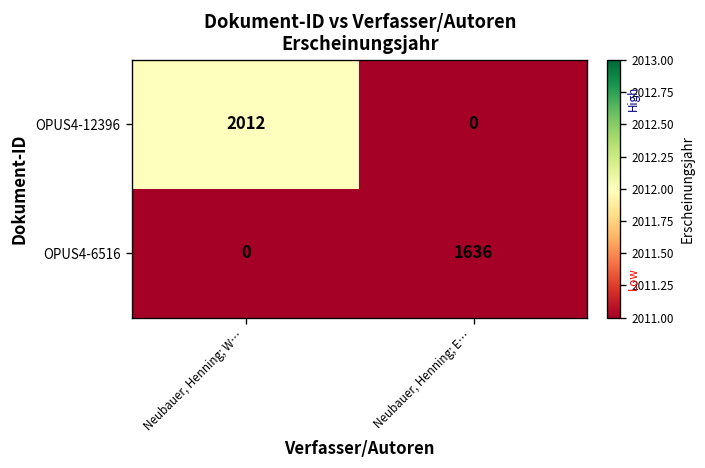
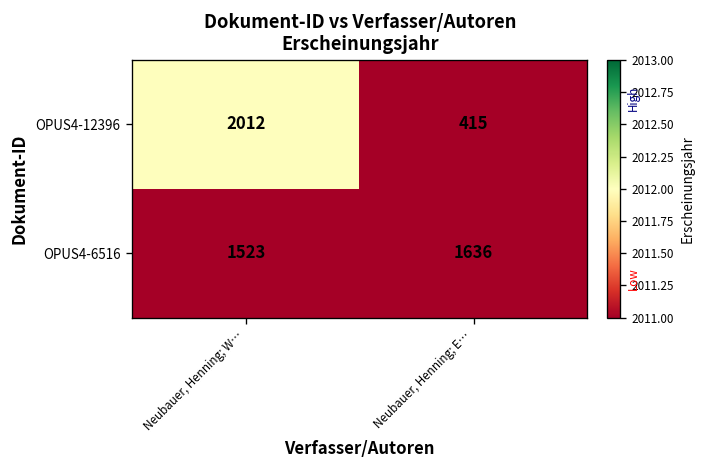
OPUS4-12396, Neubauer, Henning; E…: 0 -> 415
OPUS4-6516, Neubauer, Henning; W…: 0 -> 1523
